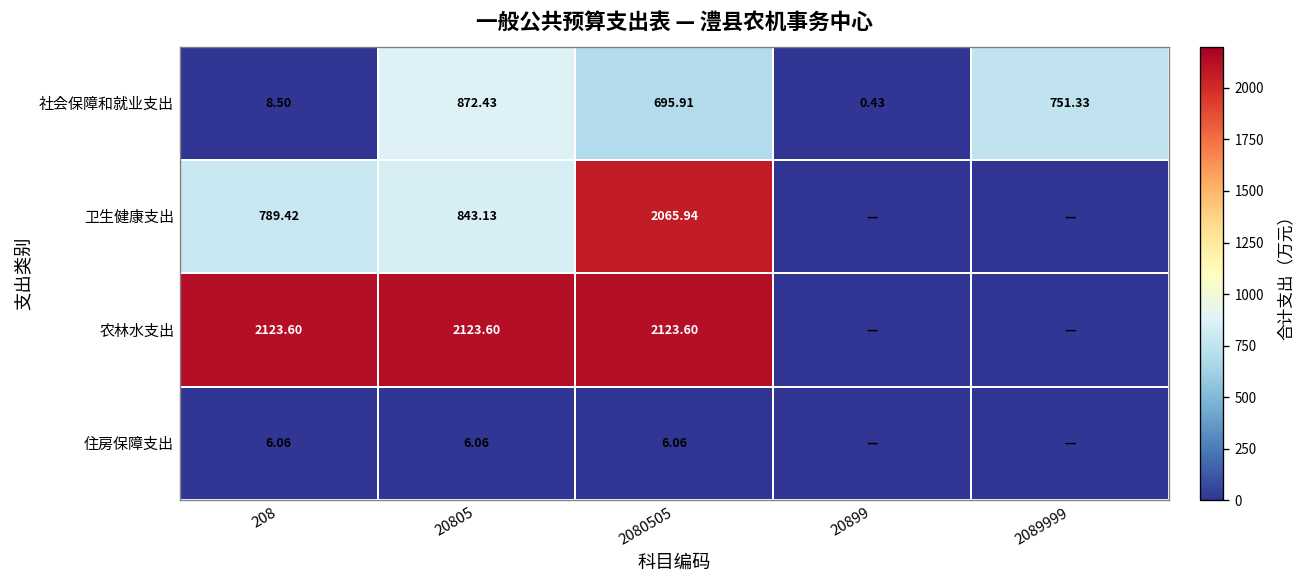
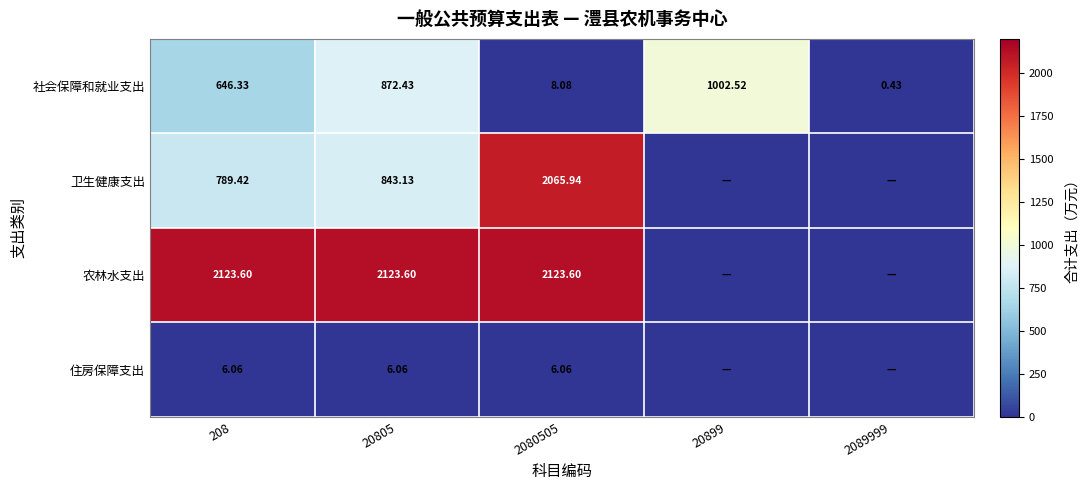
社会保障和就业支出, 208: 8.50 -> 646.33
社会保障和就业支出, 2080505: 695.91 -> 8.08
社会保障和就业支出, 20899: 0.43 -> 1002.52
社会保障和就业支出, 2089999: 751.33 -> 0.43
